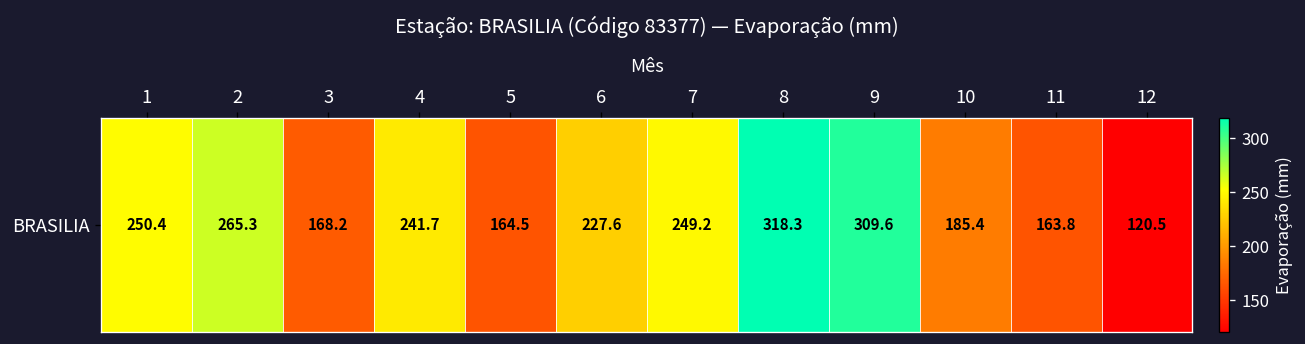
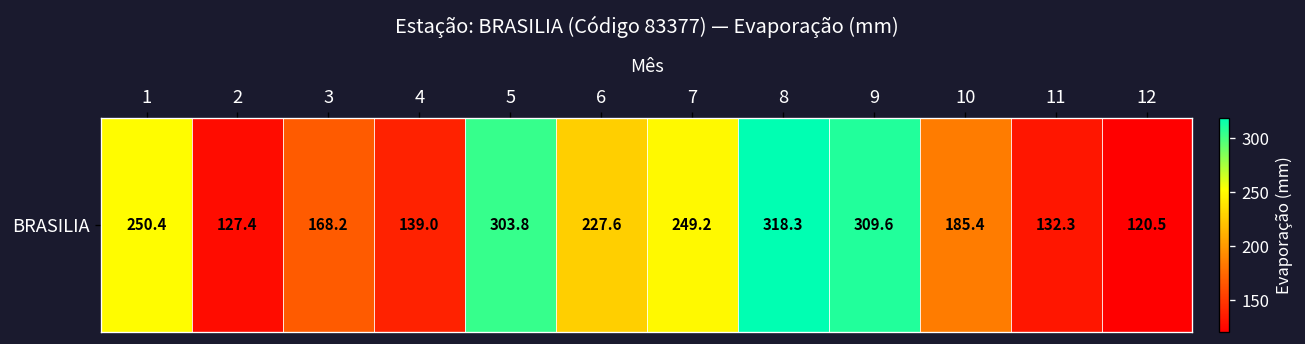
BRASILIA, 2: 265.3 -> 127.4
BRASILIA, 4: 241.7 -> 139.0
BRASILIA, 5: 164.5 -> 303.8
BRASILIA, 11: 163.8 -> 132.3
